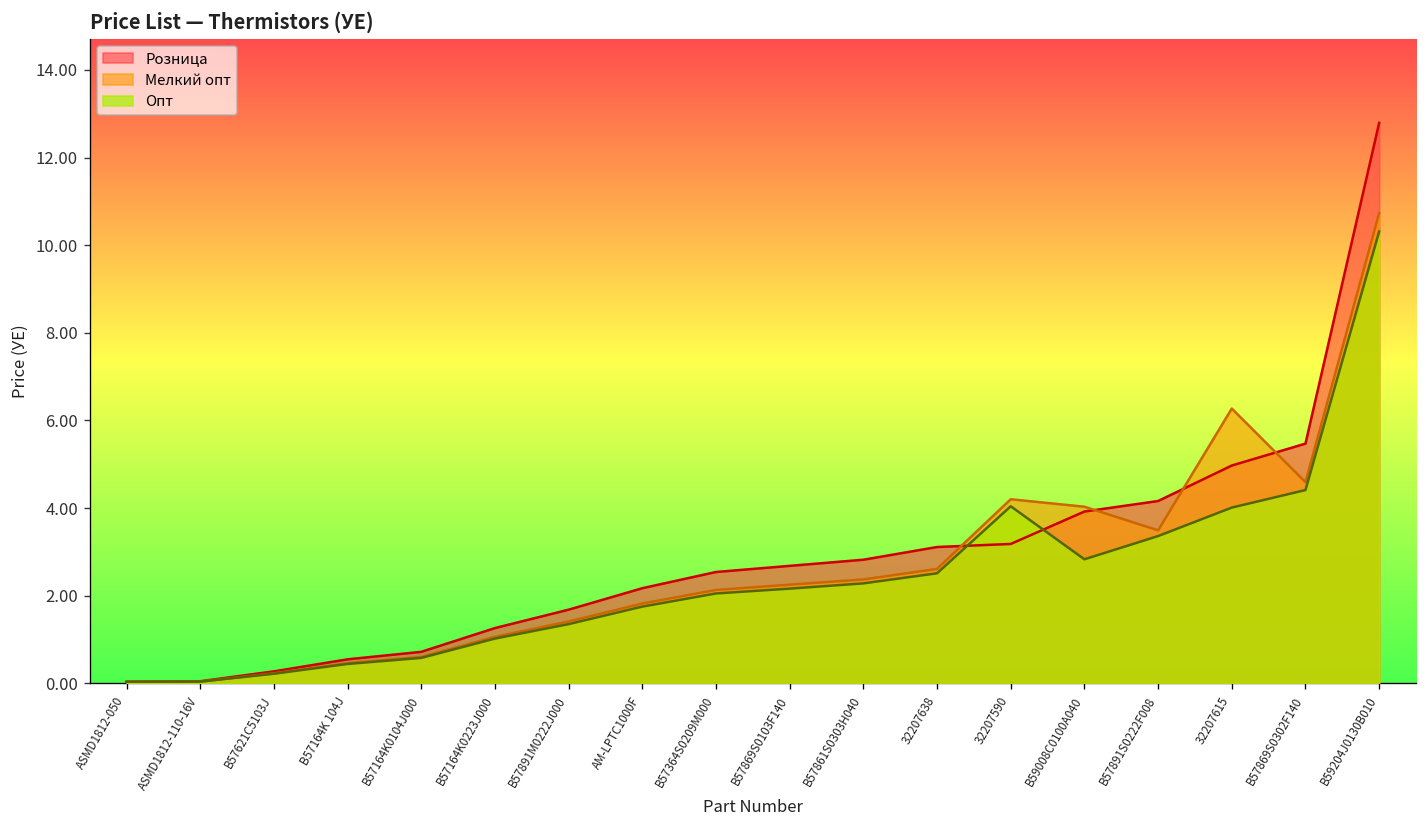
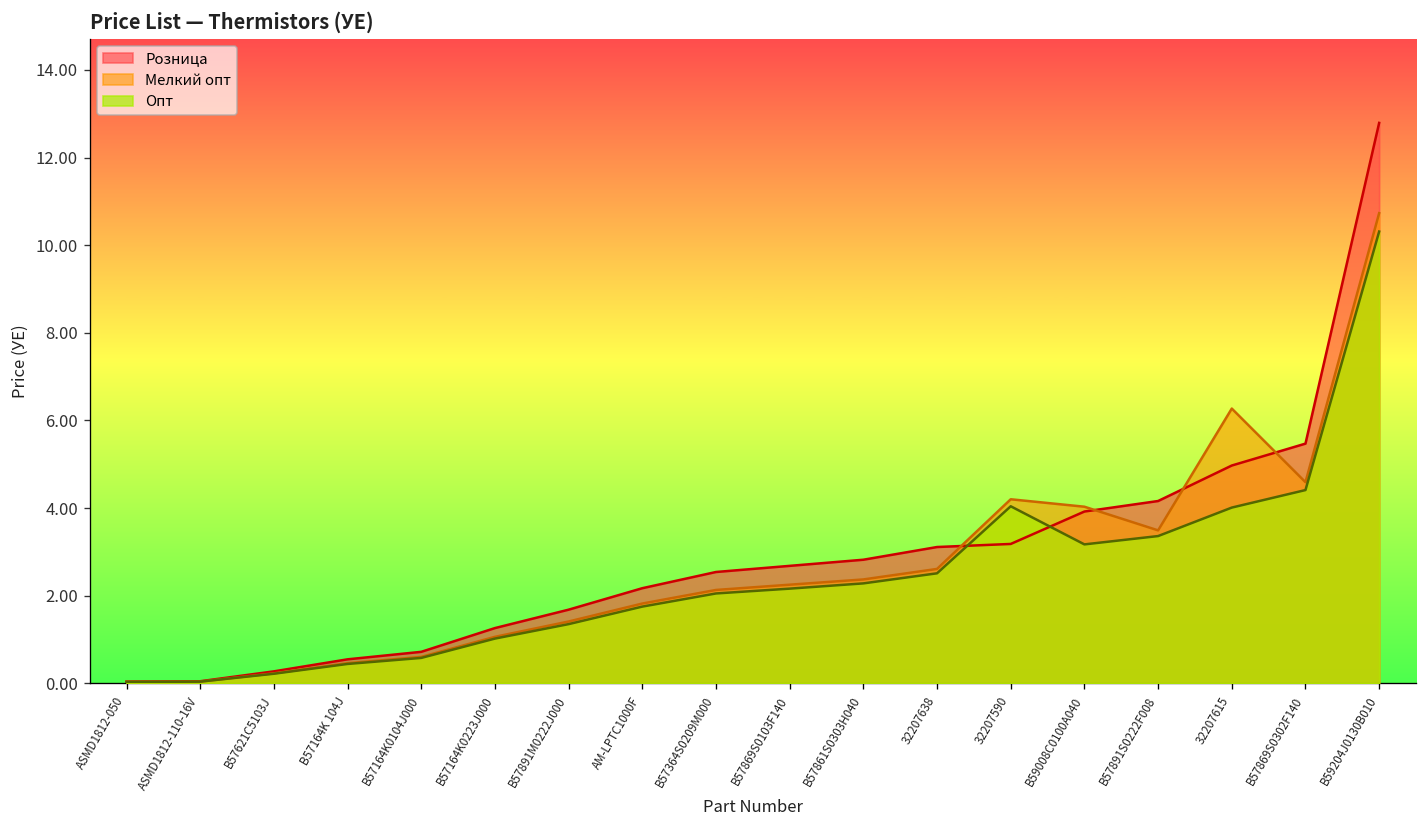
Опт, B59008C0100A040: 2.8 -> 3.2
